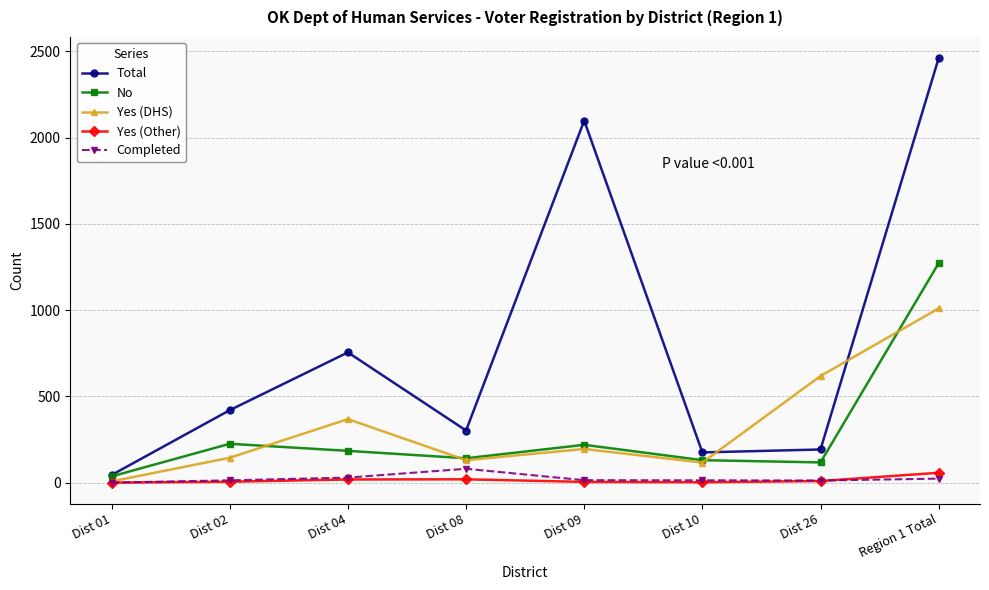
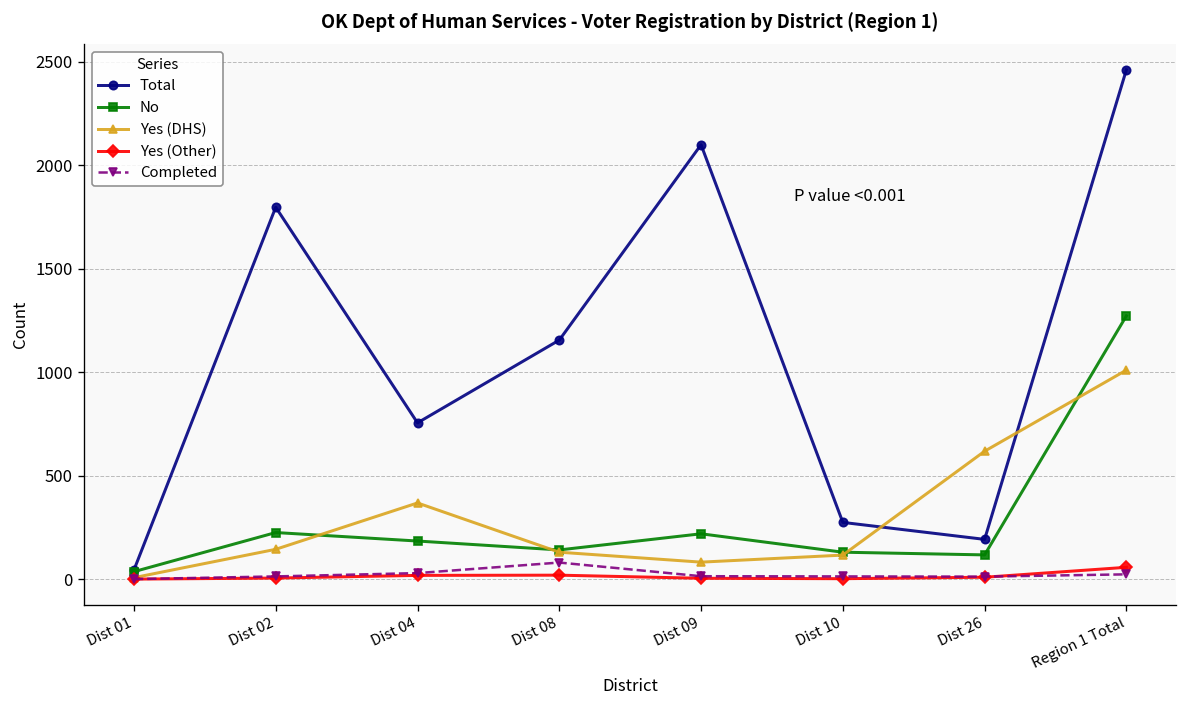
Total, Dist 02: 420 -> 1800
Total, Dist 08: 300 -> 1160
Yes (DHS), Dist 09: 200 -> 80
Total, Dist 10: 180 -> 270
